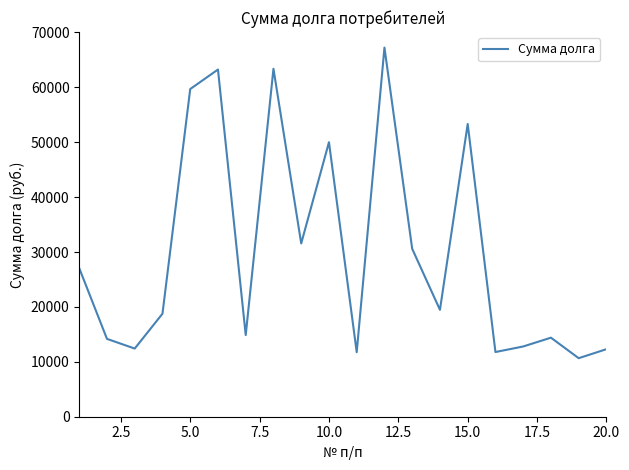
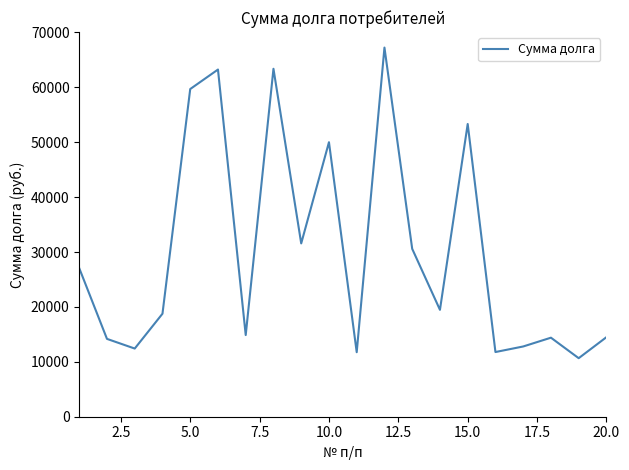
20.0: 12000 -> 14000
